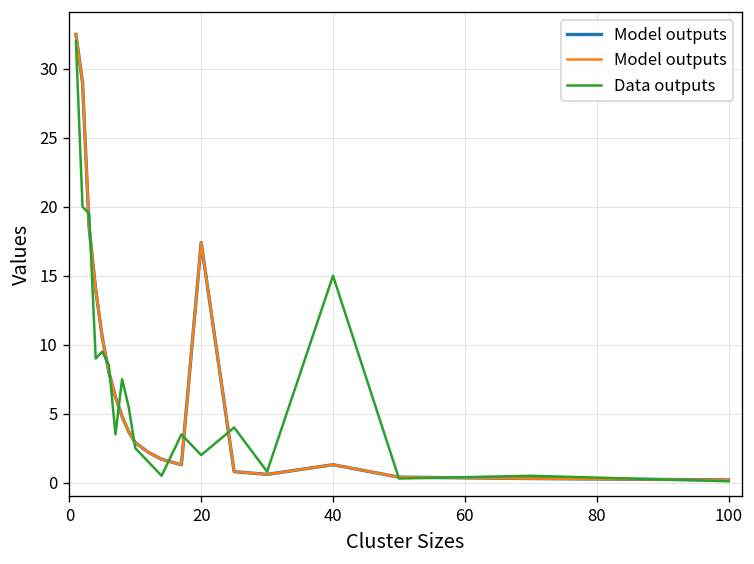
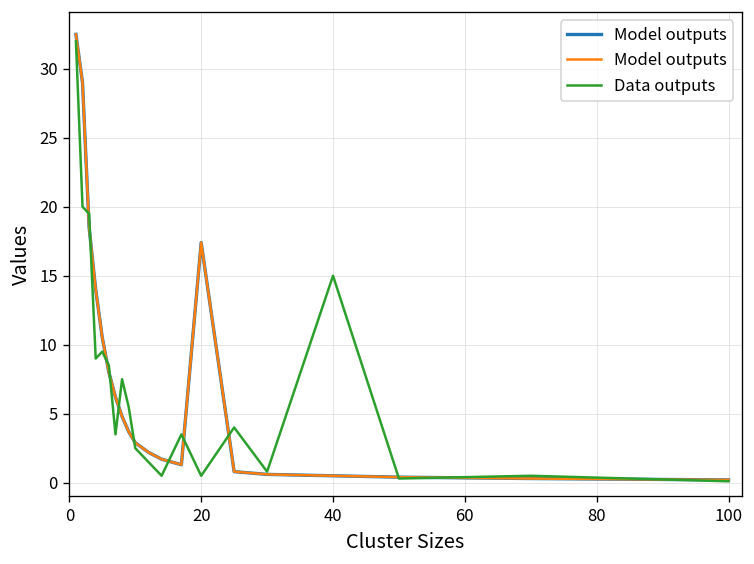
Data outputs, 20: 2.0 -> 0.5
Model outputs, 40: 1.3 -> 0.5
